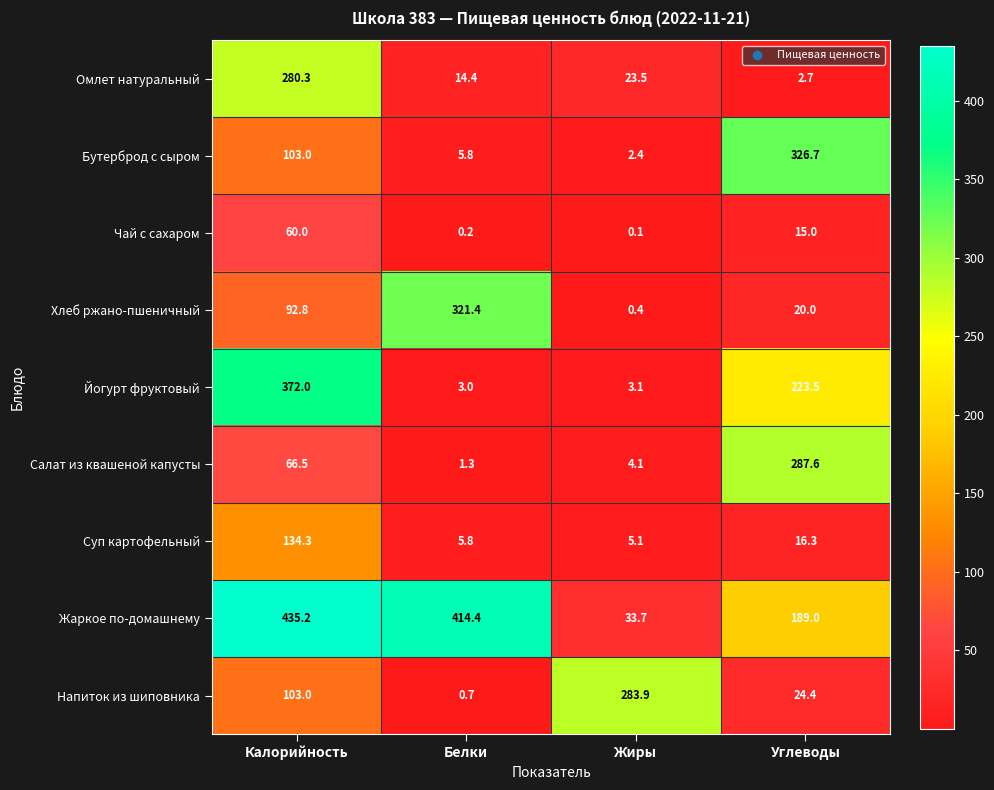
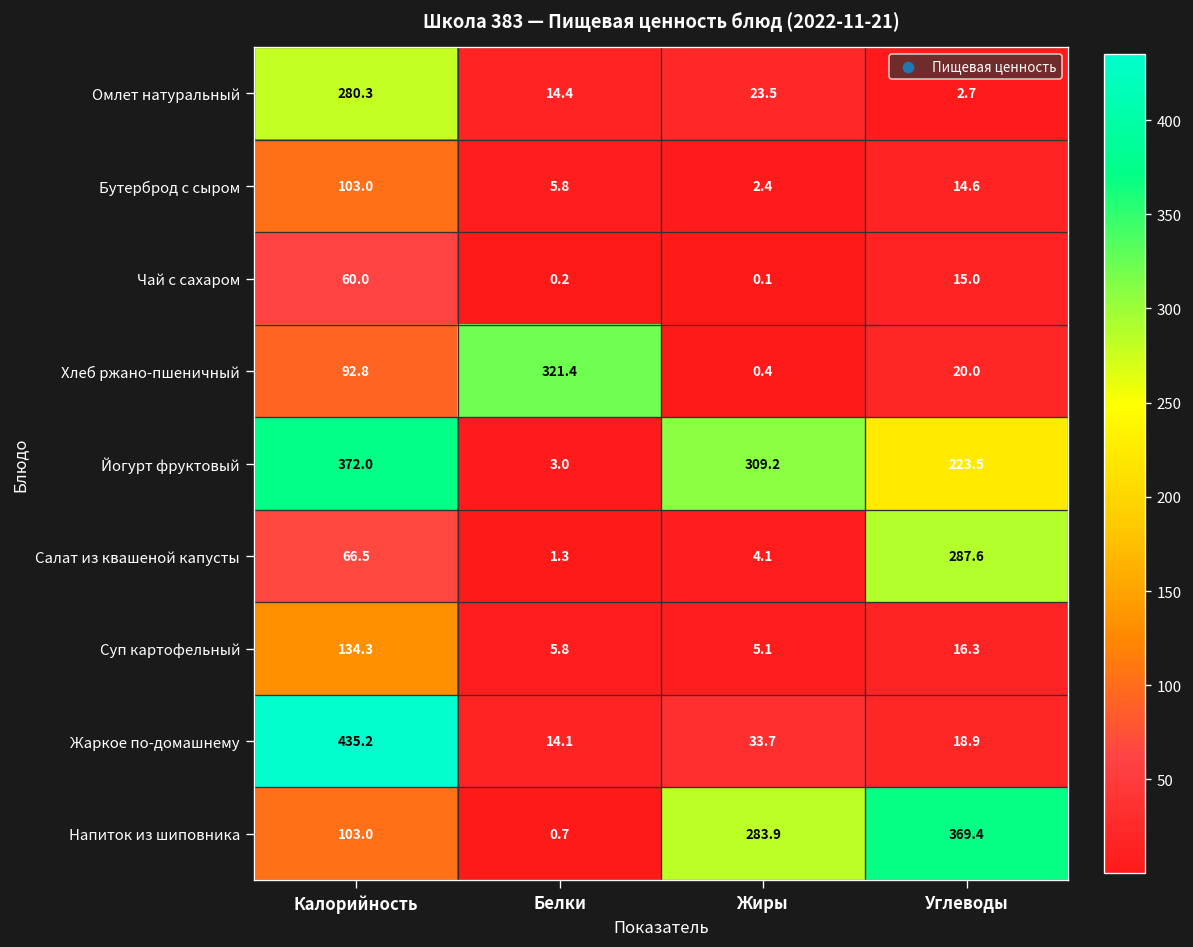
Бутерброд с сыром, Углеводы: 326.7 -> 14.6
Йогурт фруктовый, Жиры: 3.1 -> 309.2
Жаркое по-домашнему, Белки: 414.4 -> 14.1
Жаркое по-домашнему, Углеводы: 189.0 -> 18.9
Напиток из шиповника, Углеводы: 24.4 -> 369.4
